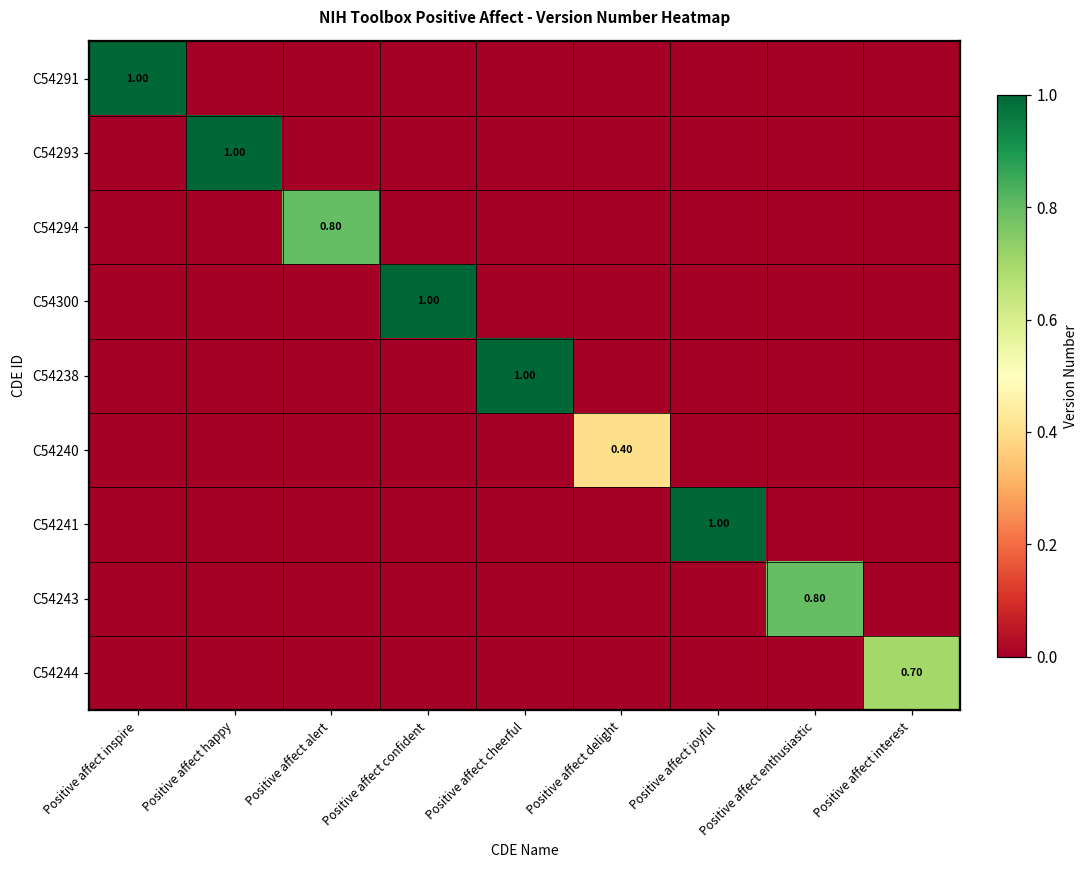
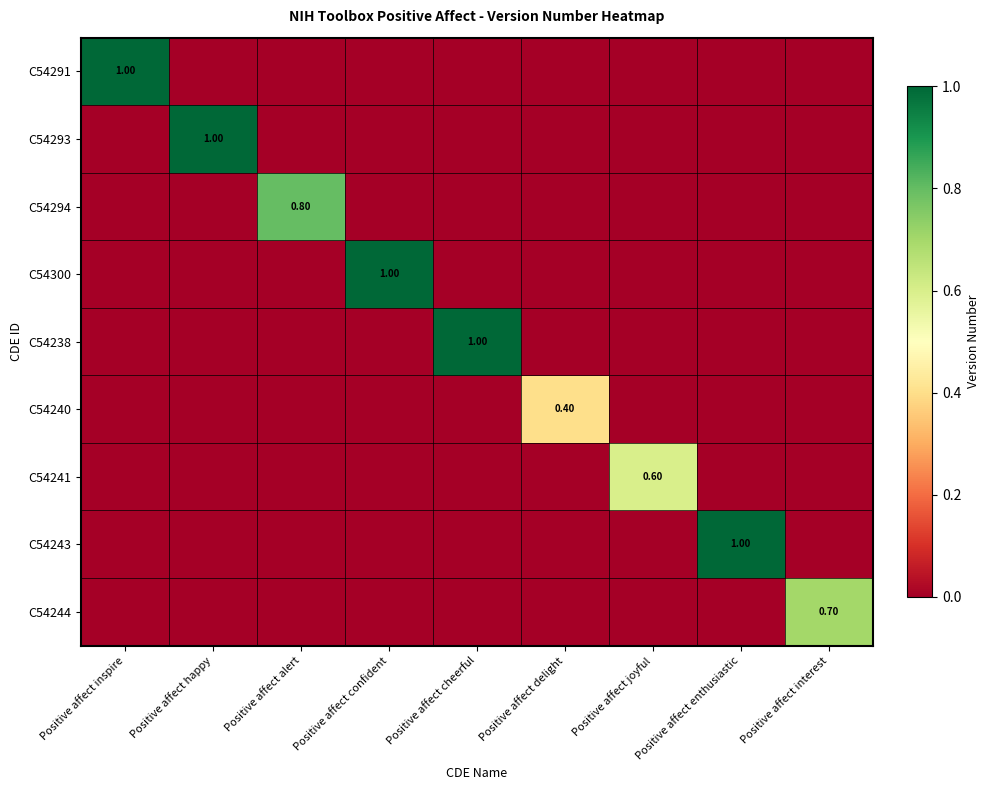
C54241, Positive affect joyful: 1.00 -> 0.60
C54243, Positive affect enthusiastic: 0.80 -> 1.00
